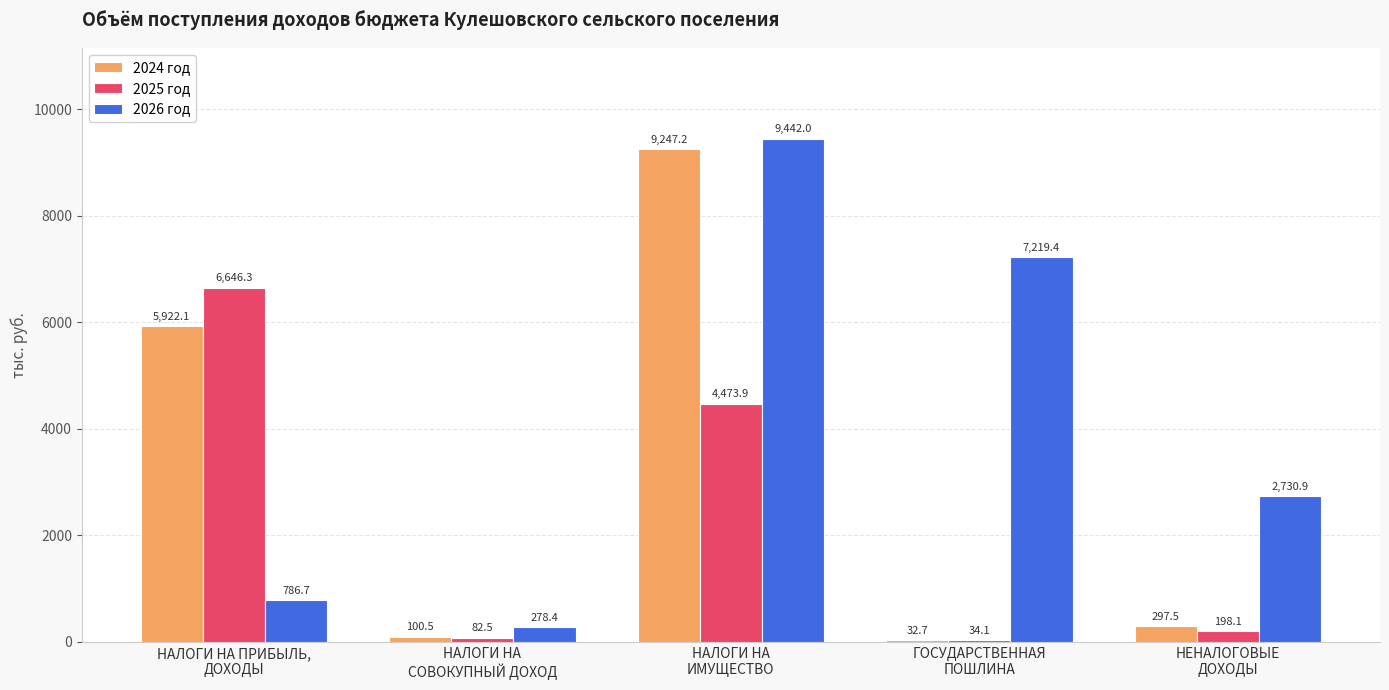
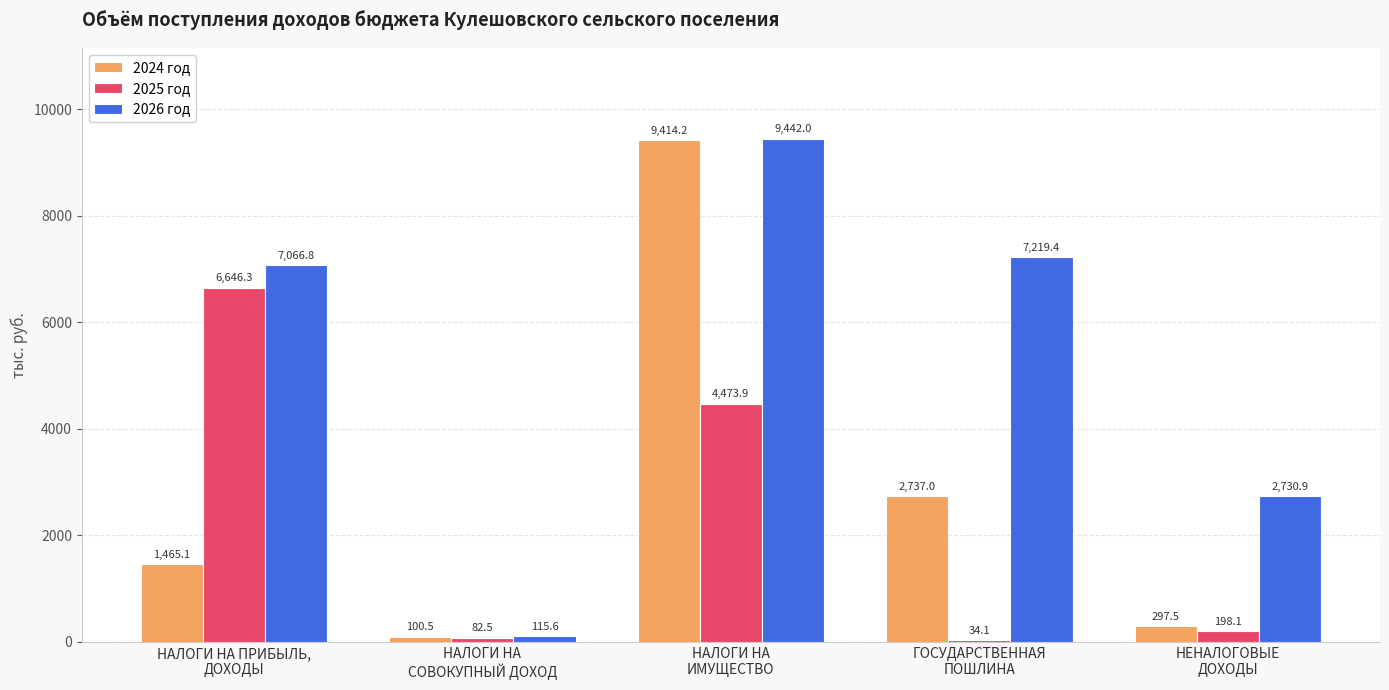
2024 год, НАЛОГИ НА ПРИБЫЛЬ, ДОХОДЫ: 5,922.1 -> 1,465.1
2026 год, НАЛОГИ НА ПРИБЫЛЬ, ДОХОДЫ: 786.7 -> 7,066.8
2026 год, НАЛОГИ НА СОВОКУПНЫЙ ДОХОД: 278.4 -> 115.6
2024 год, НАЛОГИ НА ИМУЩЕСТВО: 9,247.2 -> 9,414.2
2024 год, ГОСУДАРСТВЕННАЯ ПОШЛИНА: 32.7 -> 2,737.0
